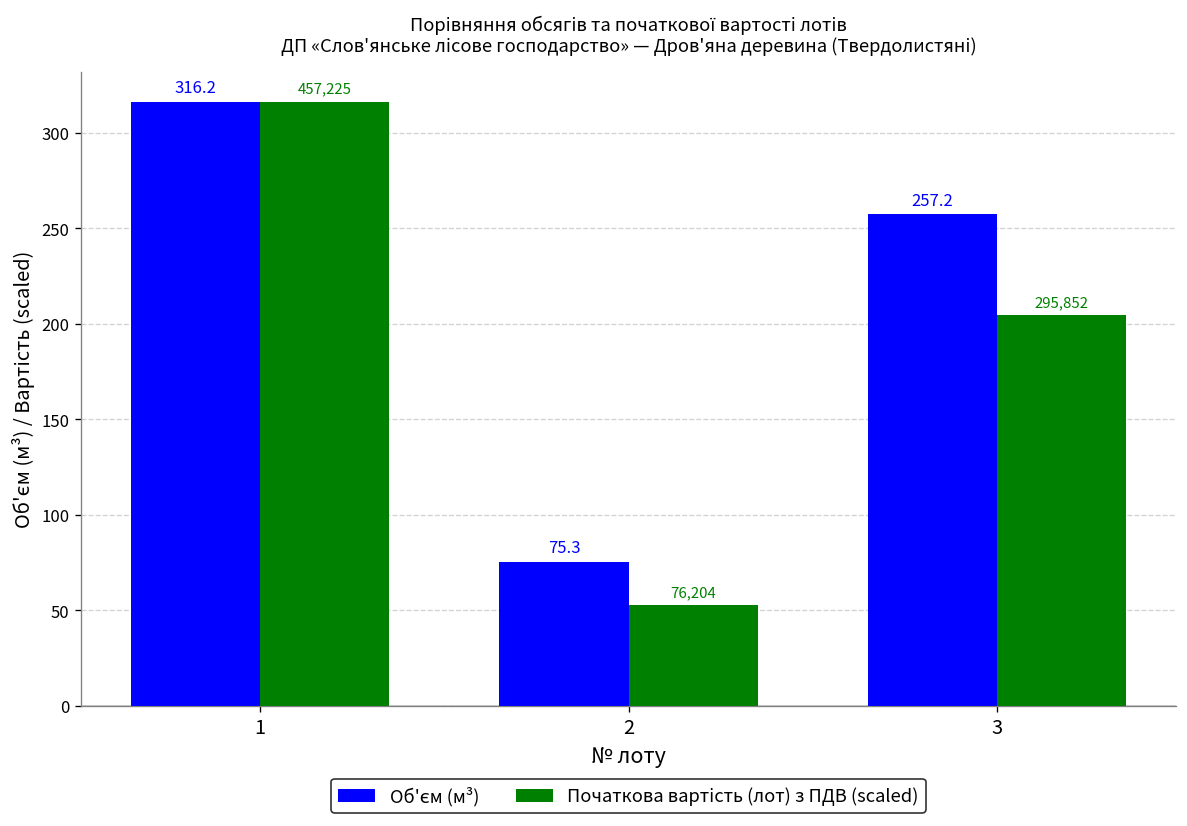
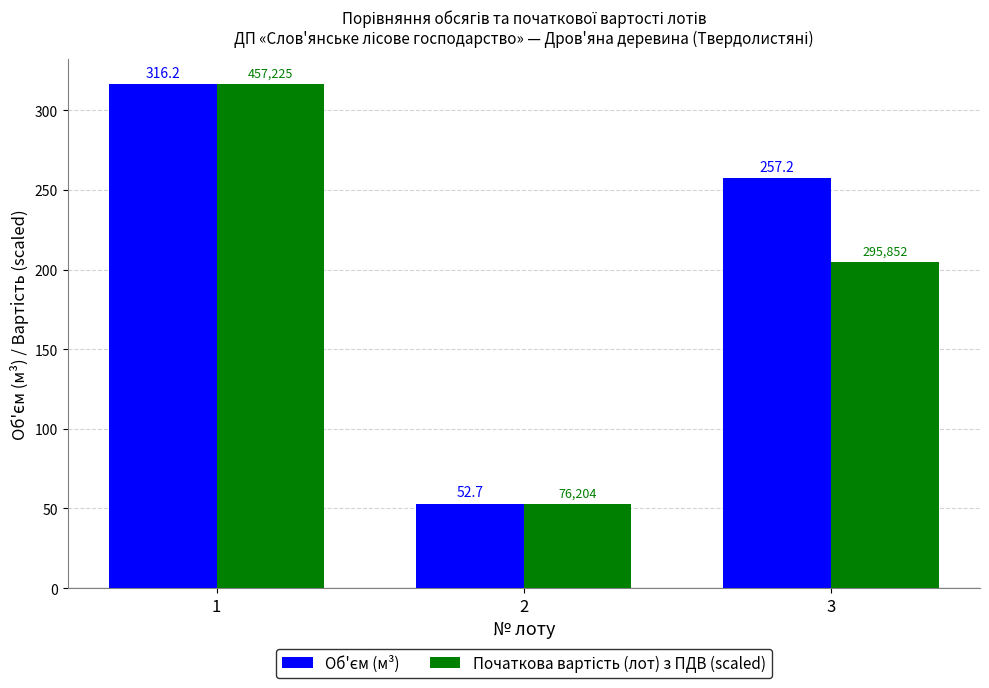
Об'єм (м³), 2: 75.3 -> 52.7
